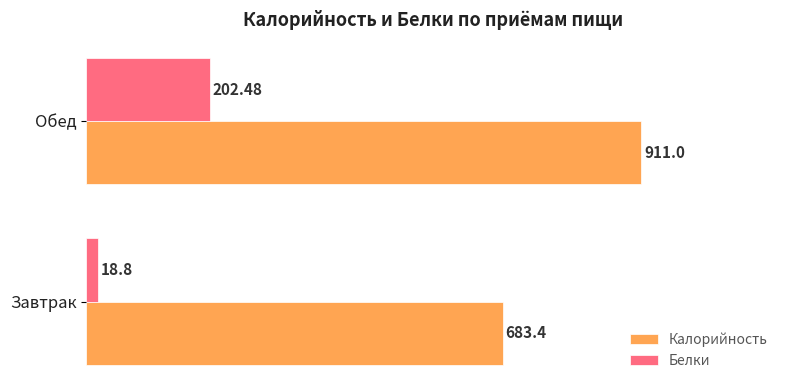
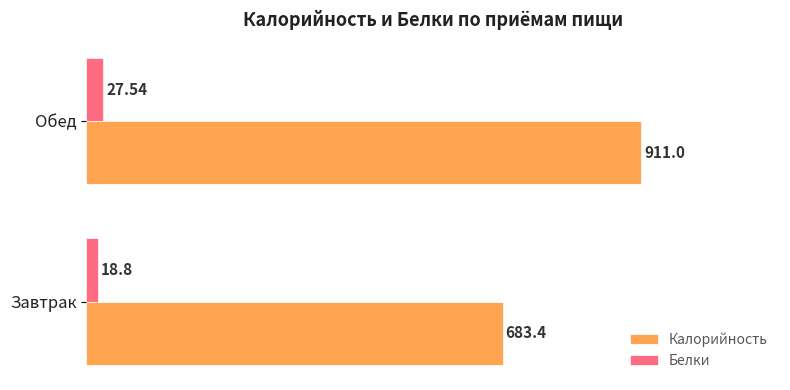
Белки, Обед: 202.48 -> 27.54
